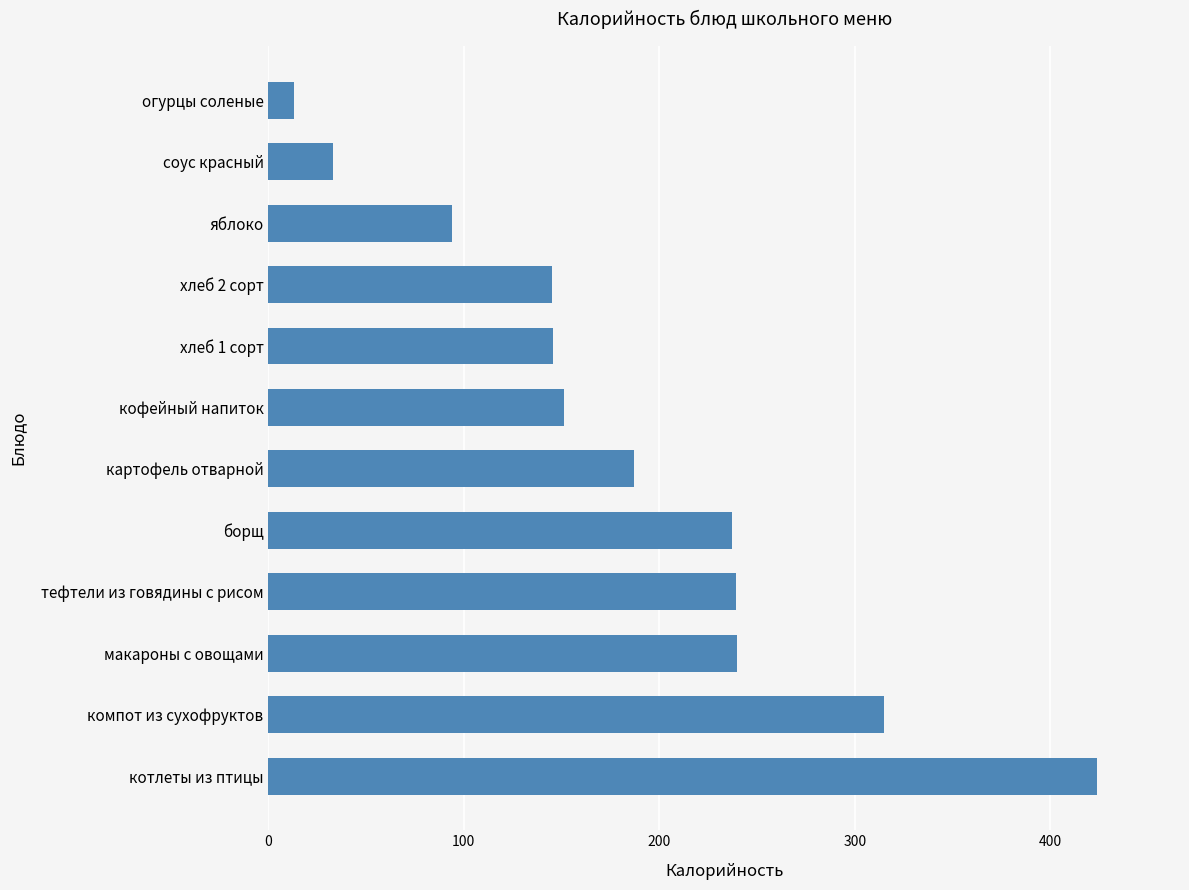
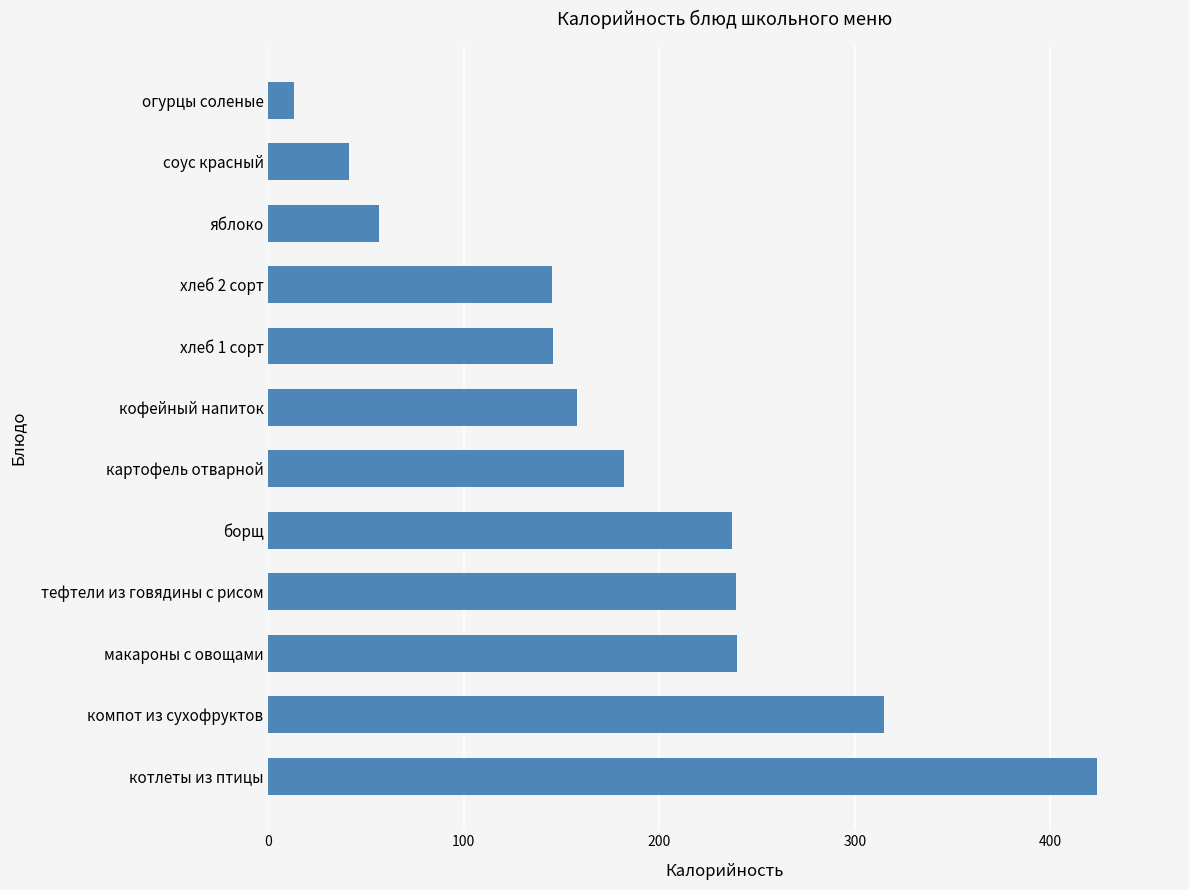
соус красный: 33 -> 41
яблоко: 94 -> 56
кофейный напиток: 151 -> 158
картофель отварной: 187 -> 182
